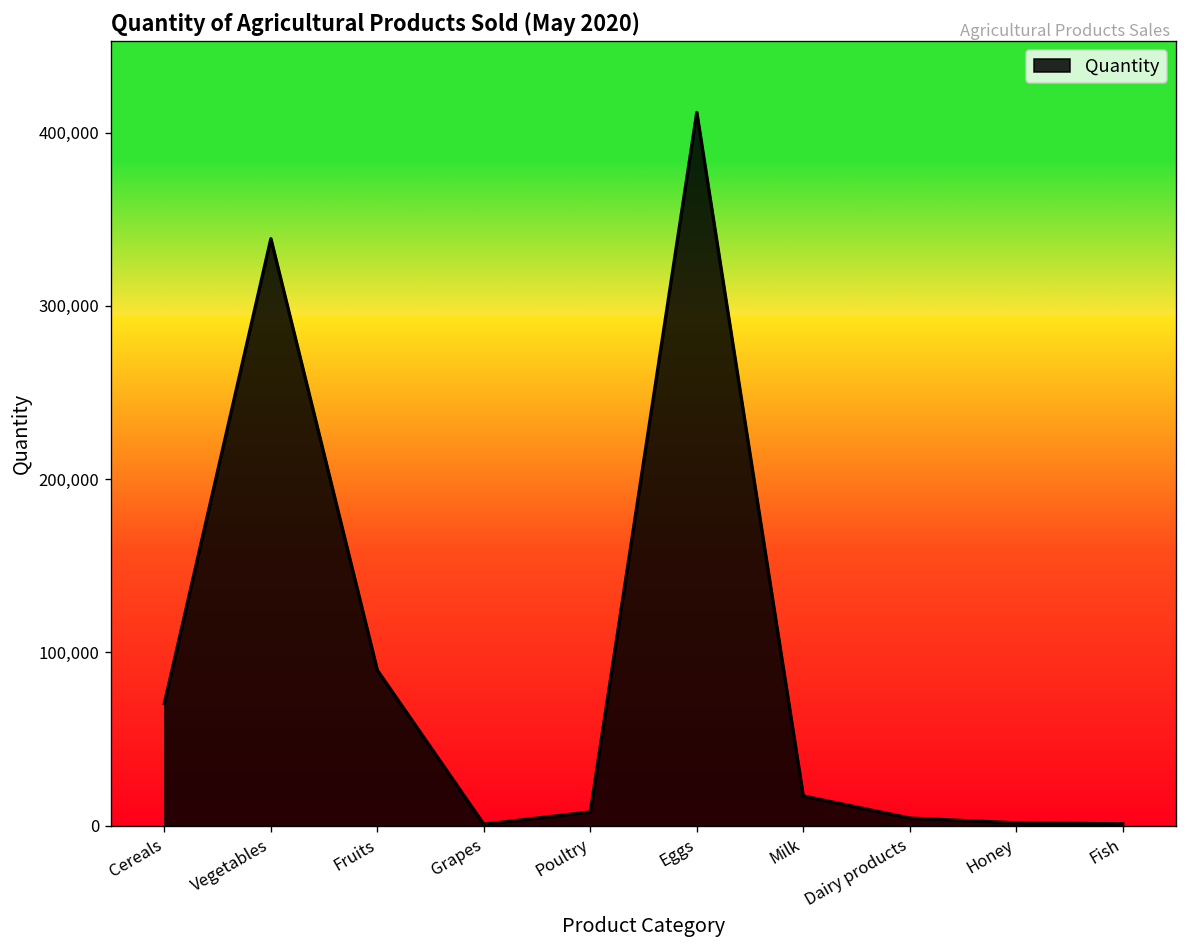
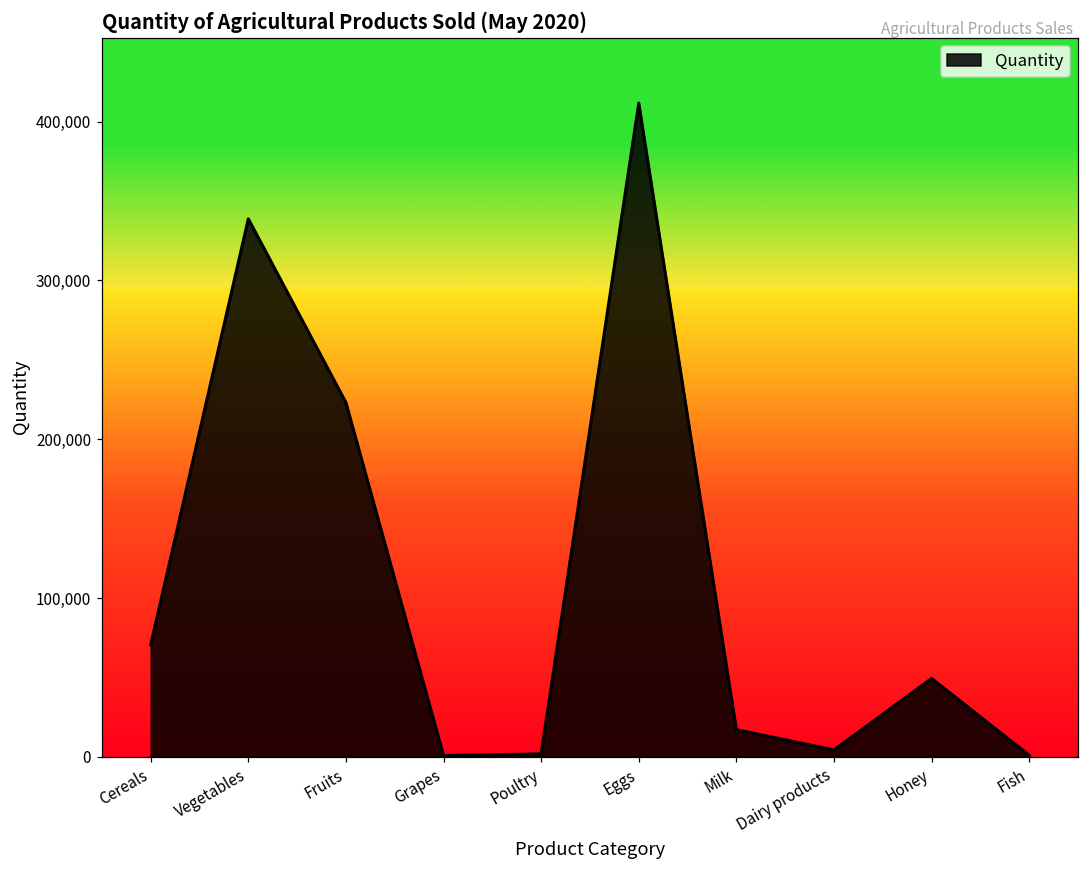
Fruits: 90,000 -> 223,000
Poultry: 8,000 -> 2,000
Honey: 2,000 -> 49,000
